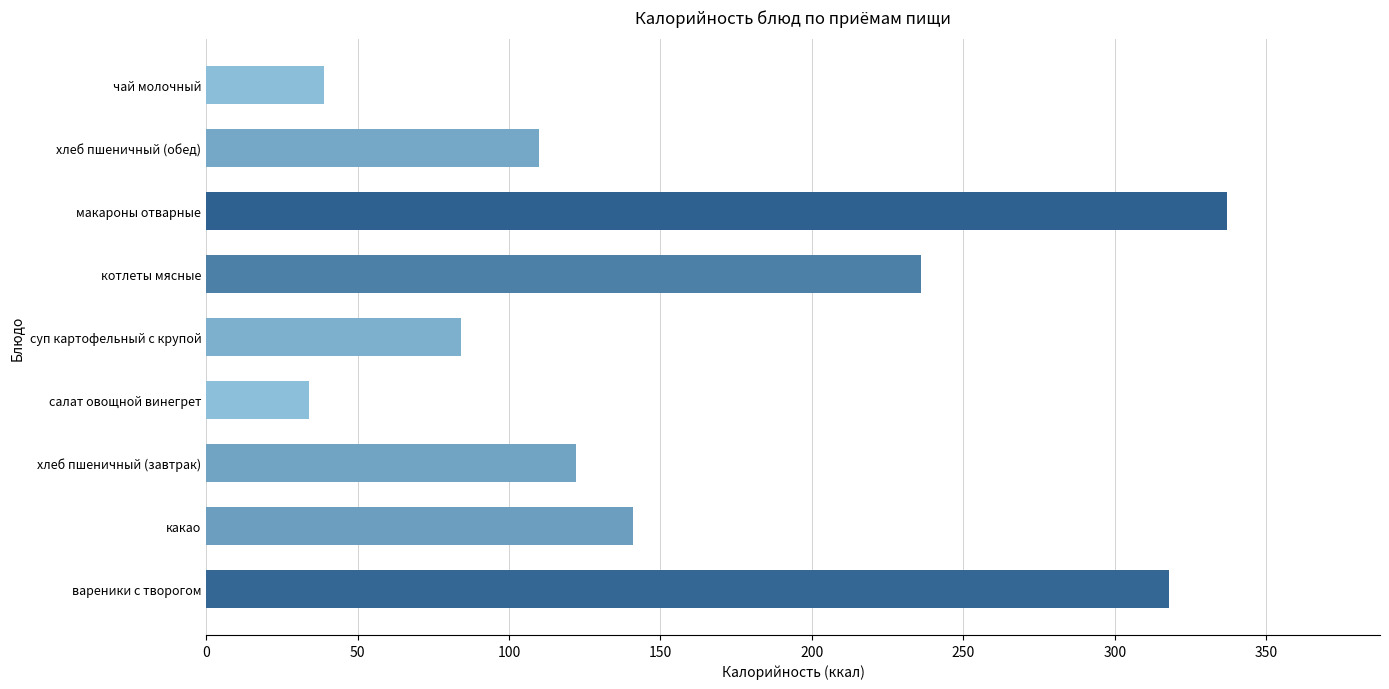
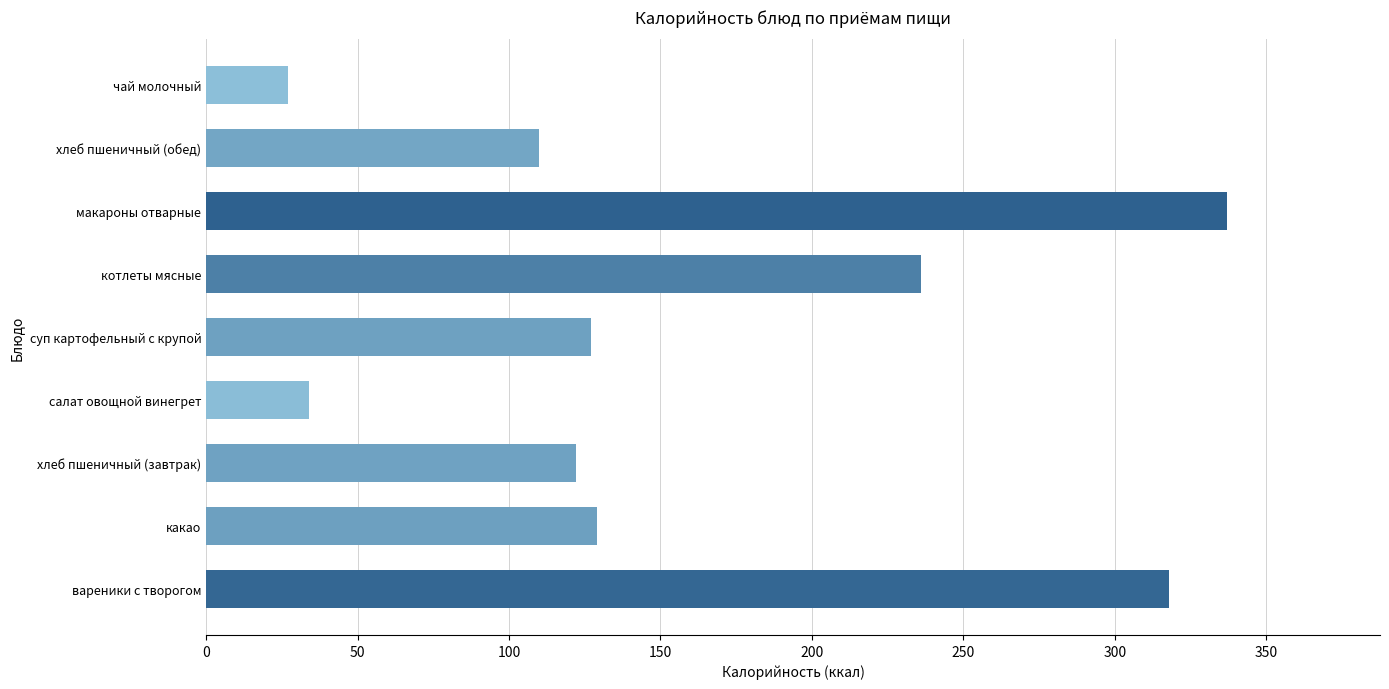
чай молочный: 39 -> 27
суп картофельный с крупой: 84 -> 127
какао: 141 -> 129
